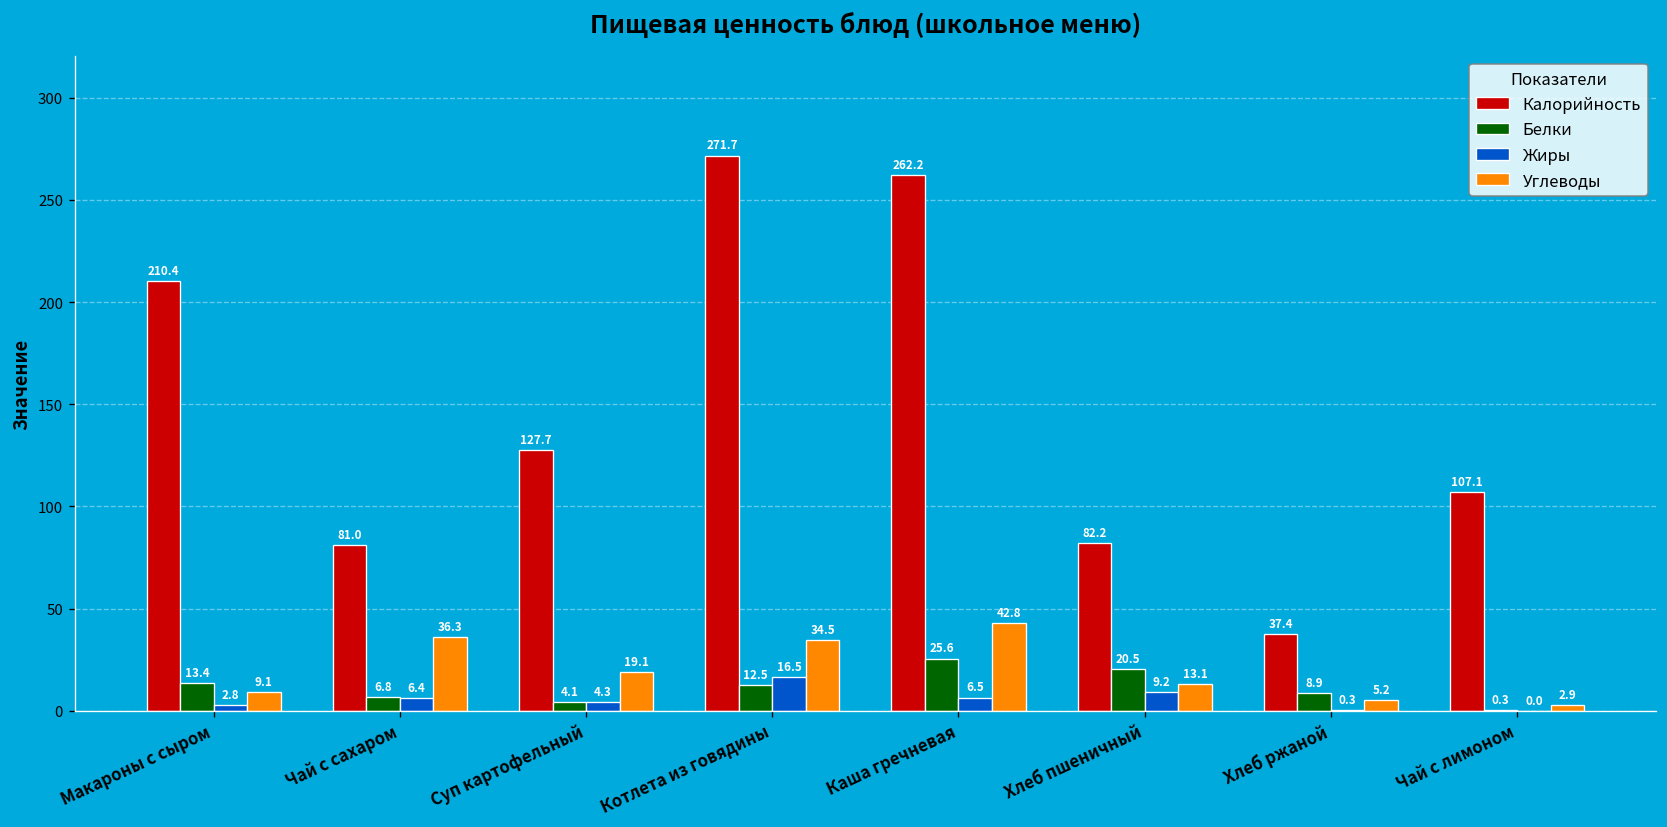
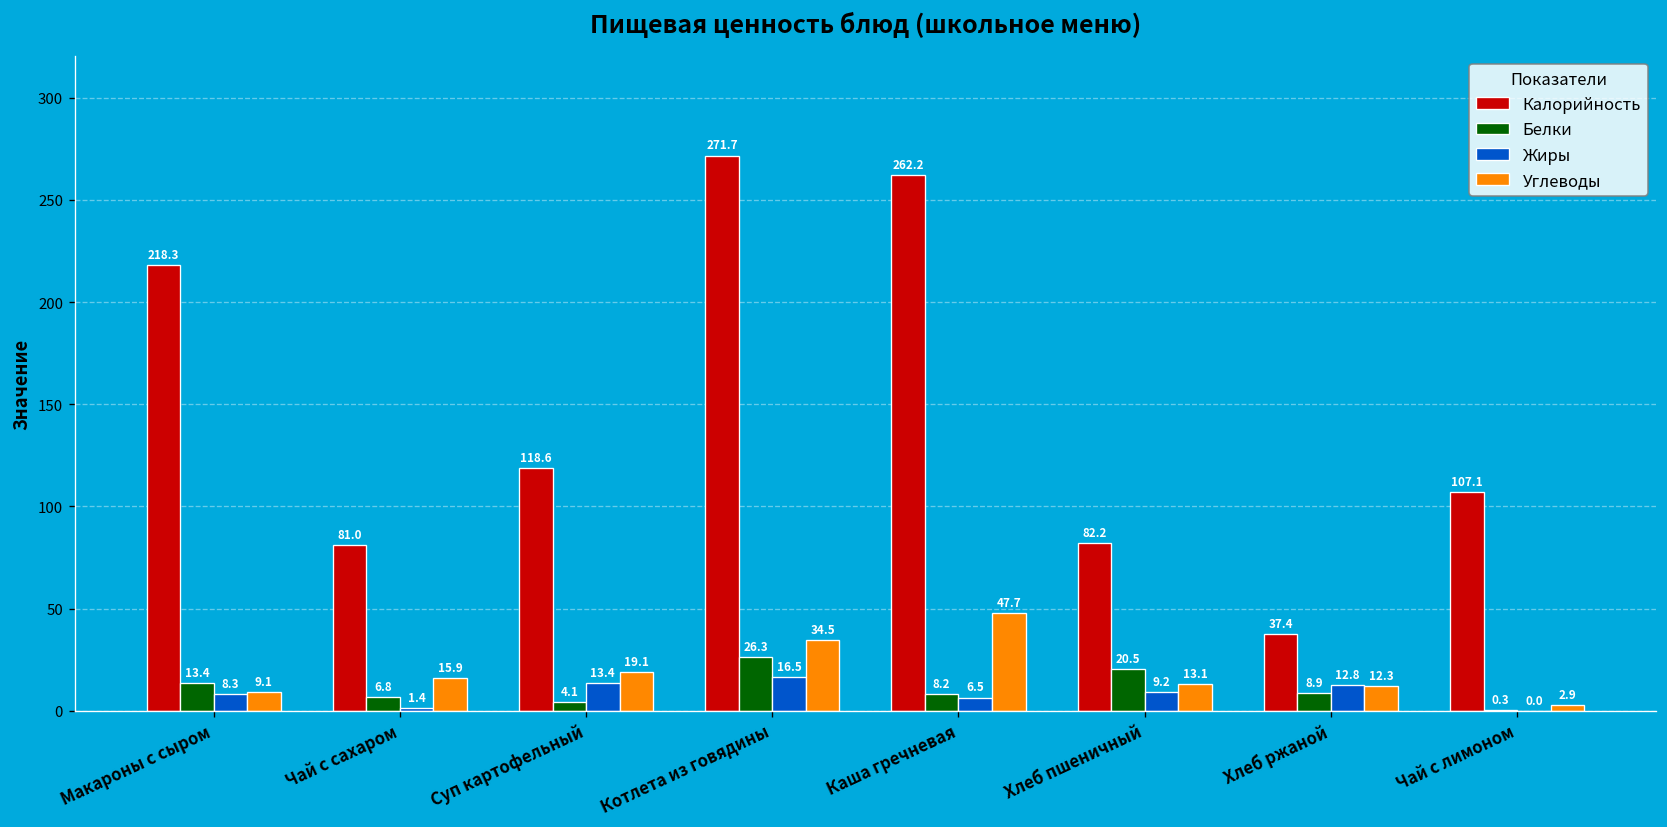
Калорийность, Макароны с сыром: 210.4 -> 218.3
Жиры, Макароны с сыром: 2.8 -> 8.3
Жиры, Чай с сахаром: 6.4 -> 1.4
Углеводы, Чай с сахаром: 36.3 -> 15.9
Калорийность, Суп картофельный: 127.7 -> 118.6
Жиры, Суп картофельный: 4.3 -> 13.4
Белки, Котлета из говядины: 12.5 -> 26.3
Белки, Каша гречневая: 25.6 -> 8.2
Углеводы, Каша гречневая: 42.8 -> 47.7
Жиры, Хлеб ржаной: 0.3 -> 12.8
Углеводы, Хлеб ржаной: 5.2 -> 12.3
